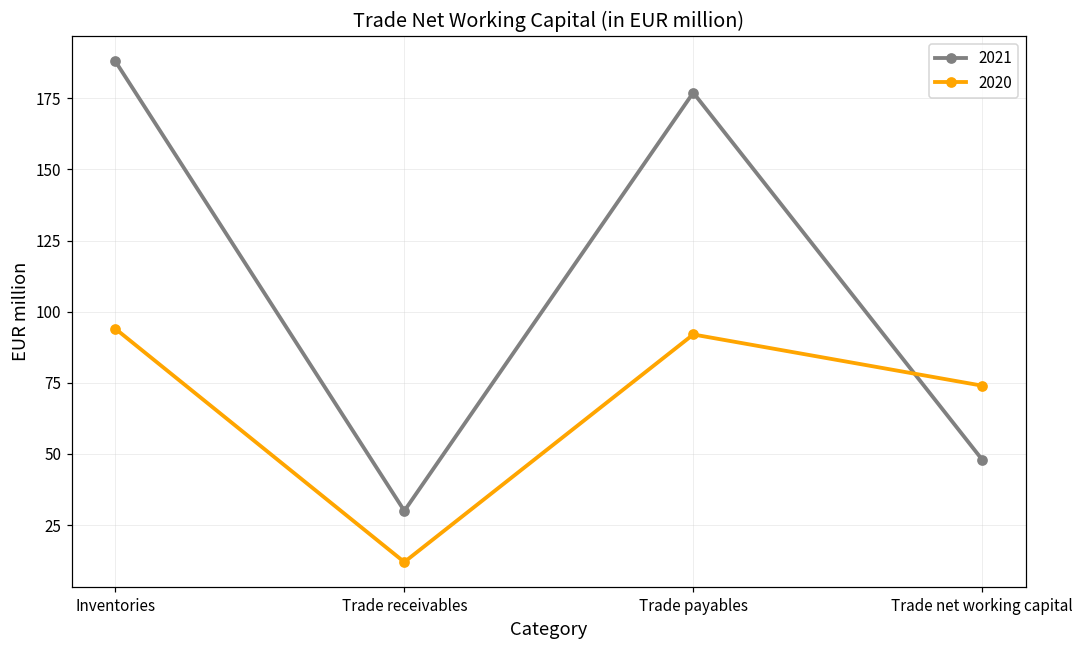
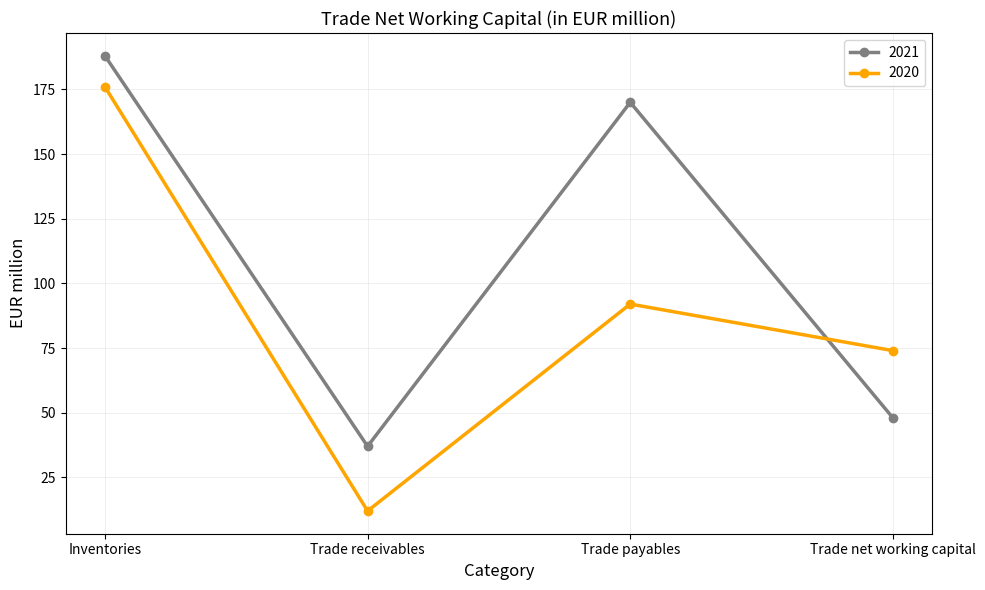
2020, Inventories: 94 -> 176
2021, Trade receivables: 30 -> 37
2021, Trade payables: 177 -> 170
